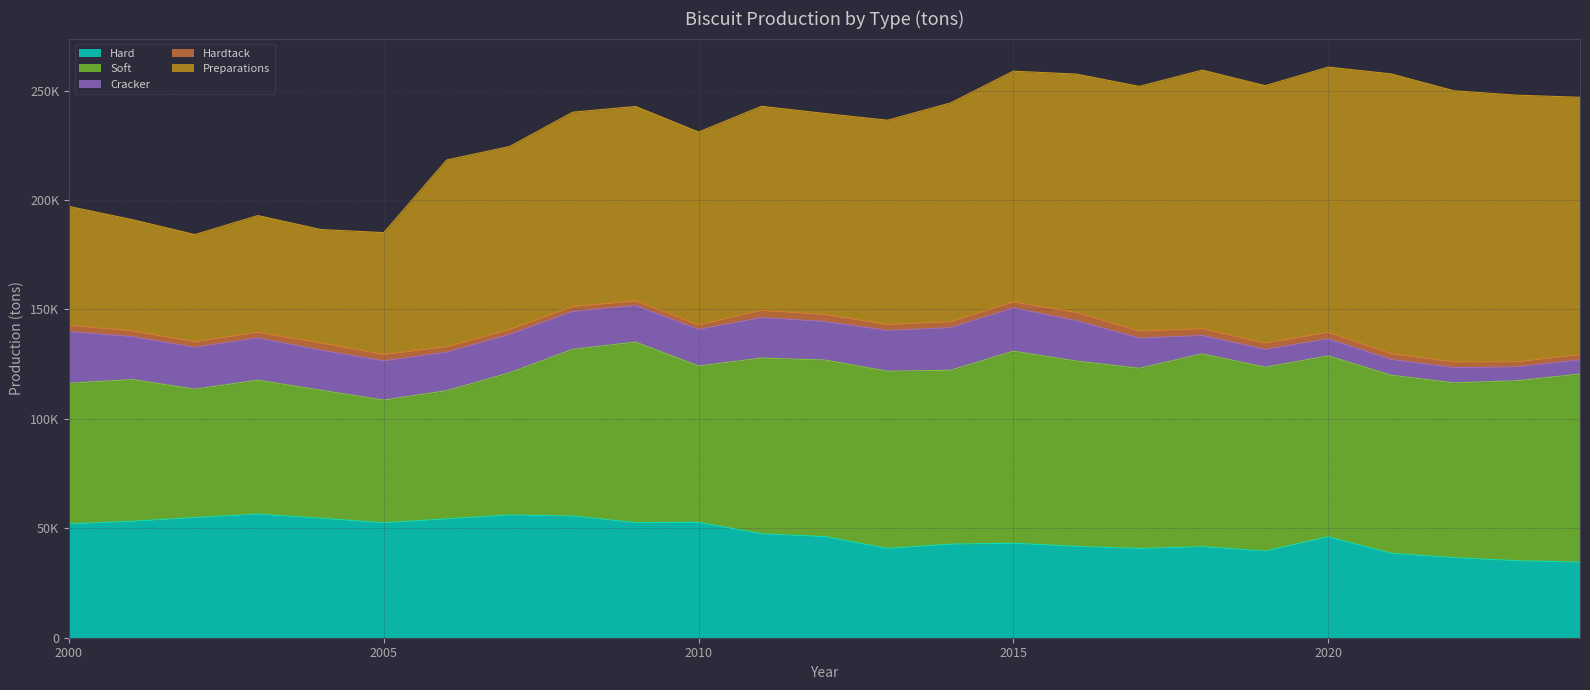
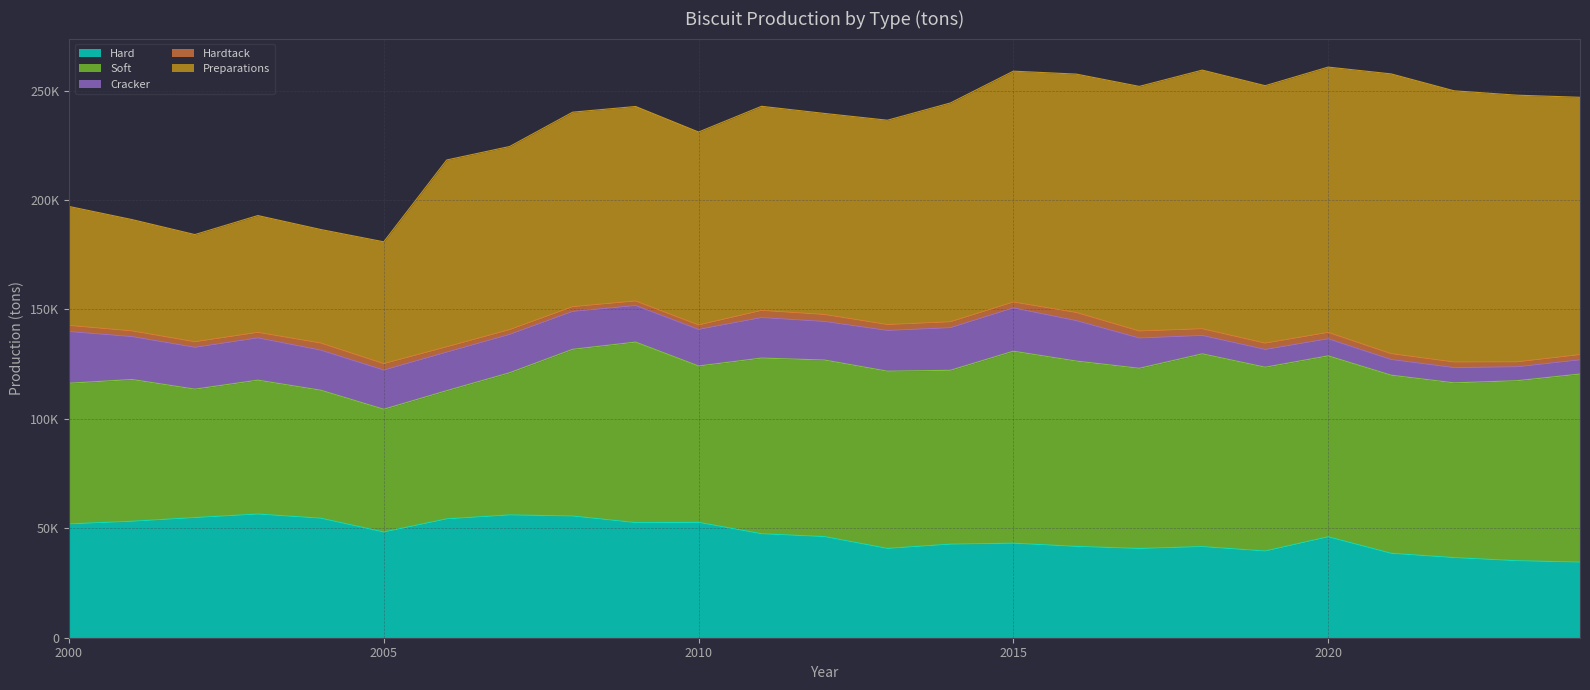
Hard, 2005: 53000 -> 48000
